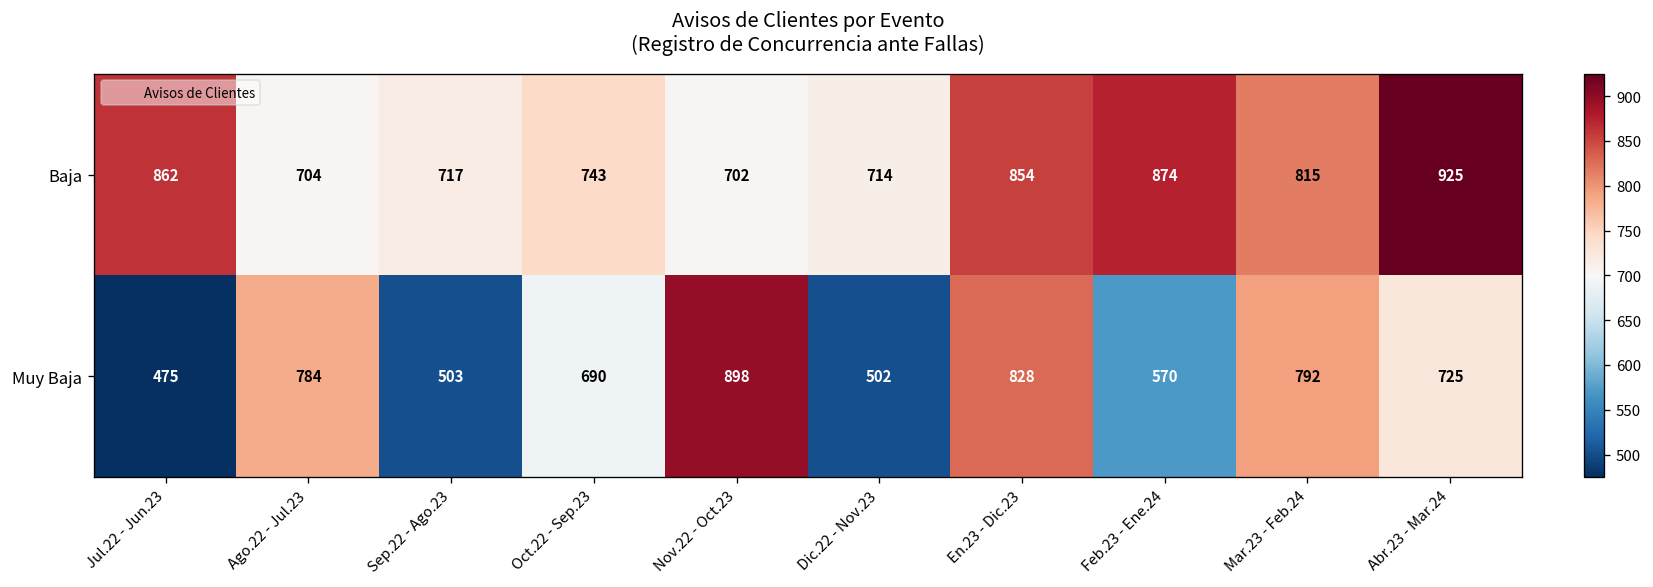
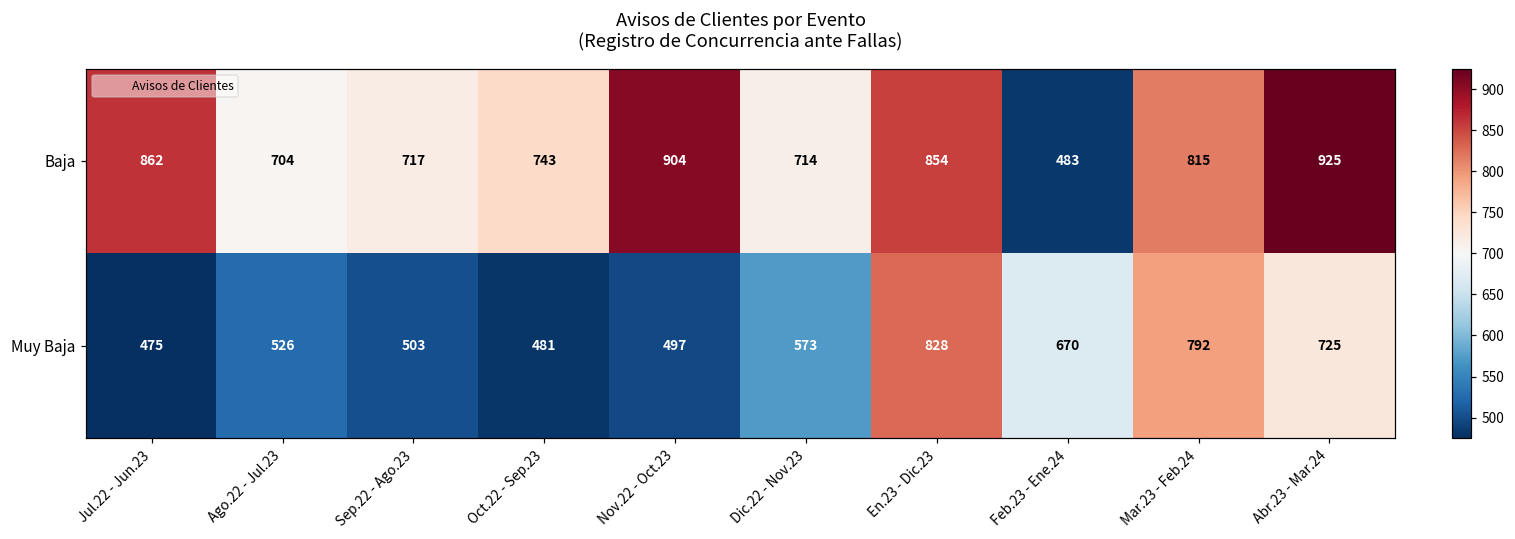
Baja, Nov.22 - Oct.23: 702 -> 904
Baja, Feb.23 - Ene.24: 874 -> 483
Muy Baja, Ago.22 - Jul.23: 784 -> 526
Muy Baja, Oct.22 - Sep.23: 690 -> 481
Muy Baja, Nov.22 - Oct.23: 898 -> 497
Muy Baja, Dic.22 - Nov.23: 502 -> 573
Muy Baja, Feb.23 - Ene.24: 570 -> 670
